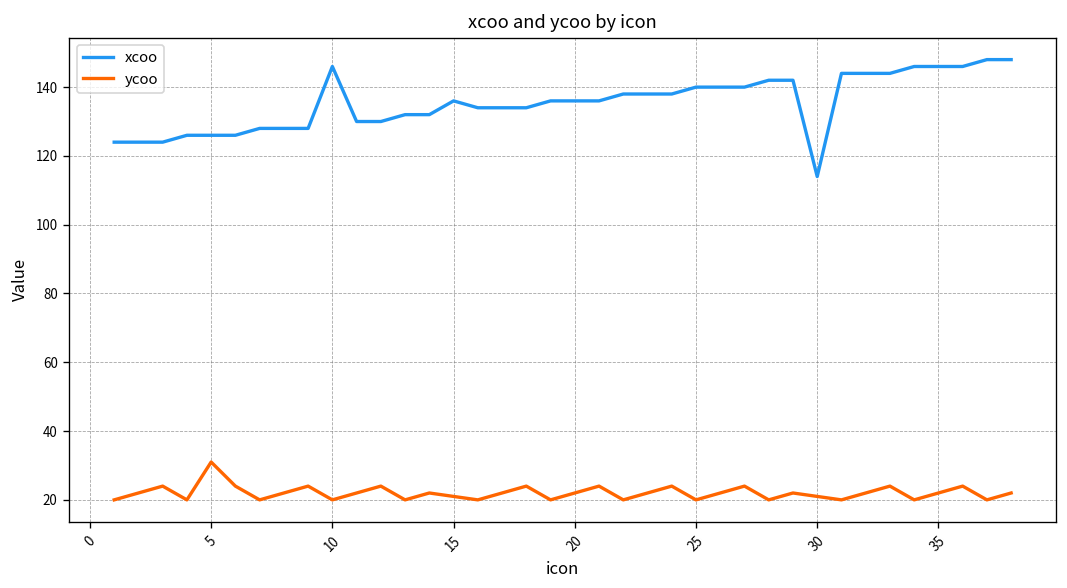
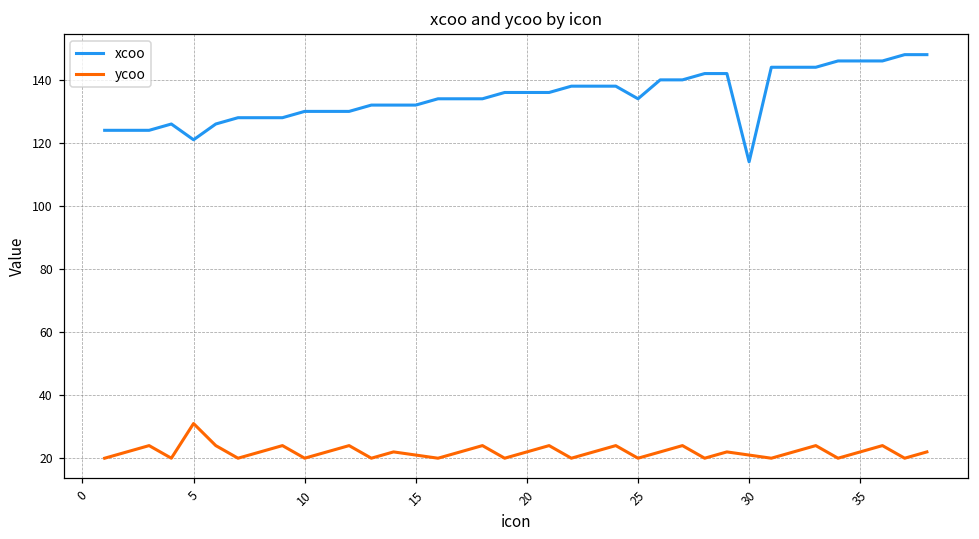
xcoo, 5: 126 -> 121
xcoo, 10: 146 -> 130
xcoo, 15: 136 -> 132
xcoo, 25: 140 -> 134
